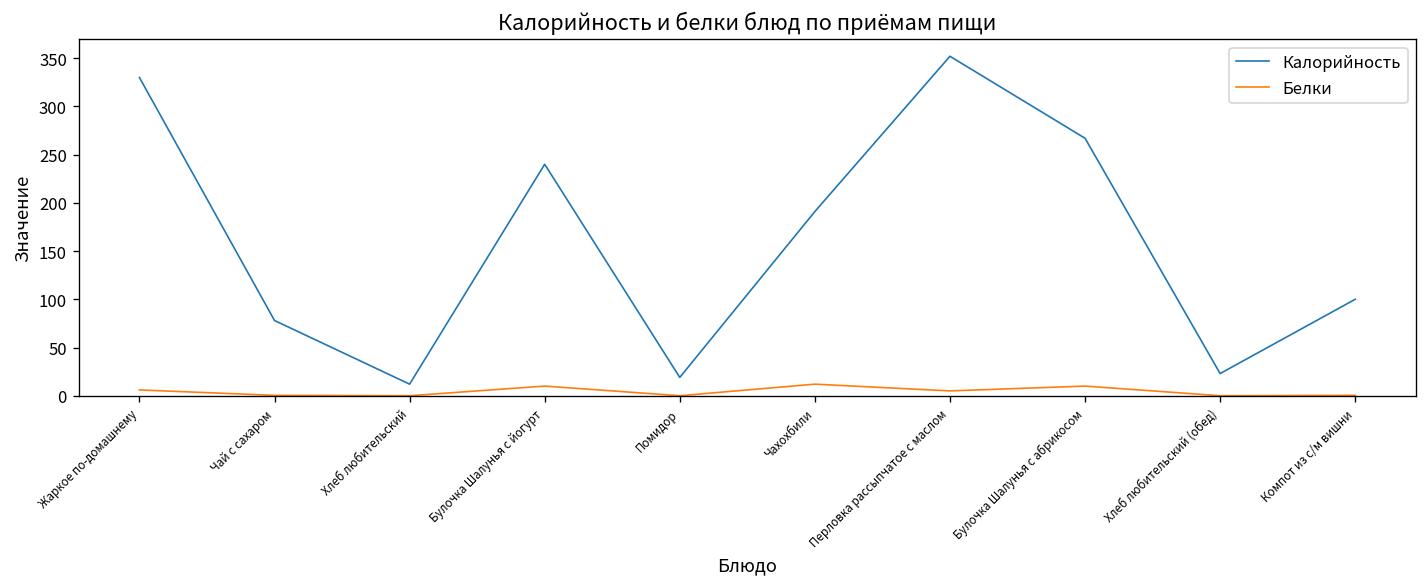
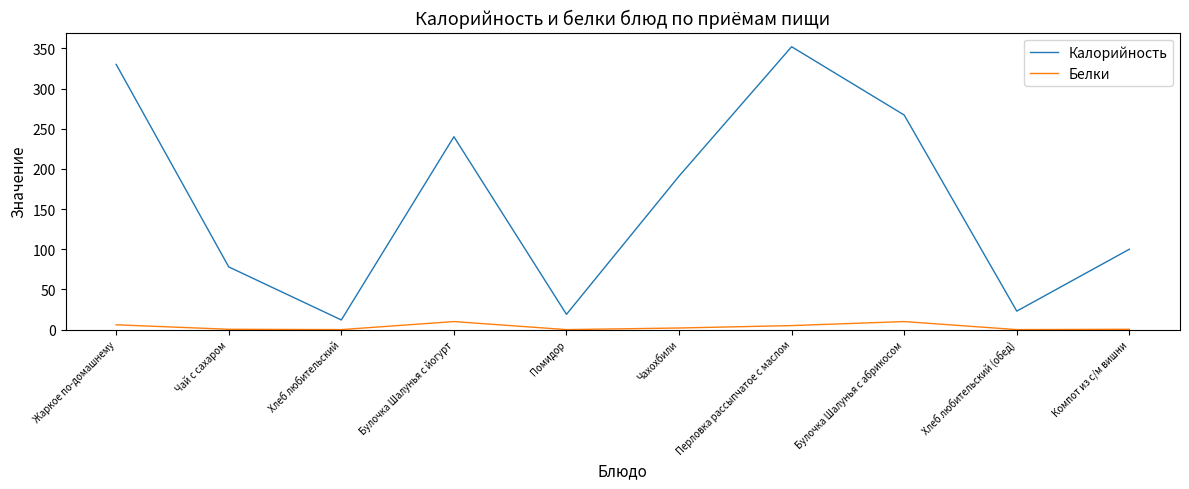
Белки, Чахохбили: 10 -> 0
